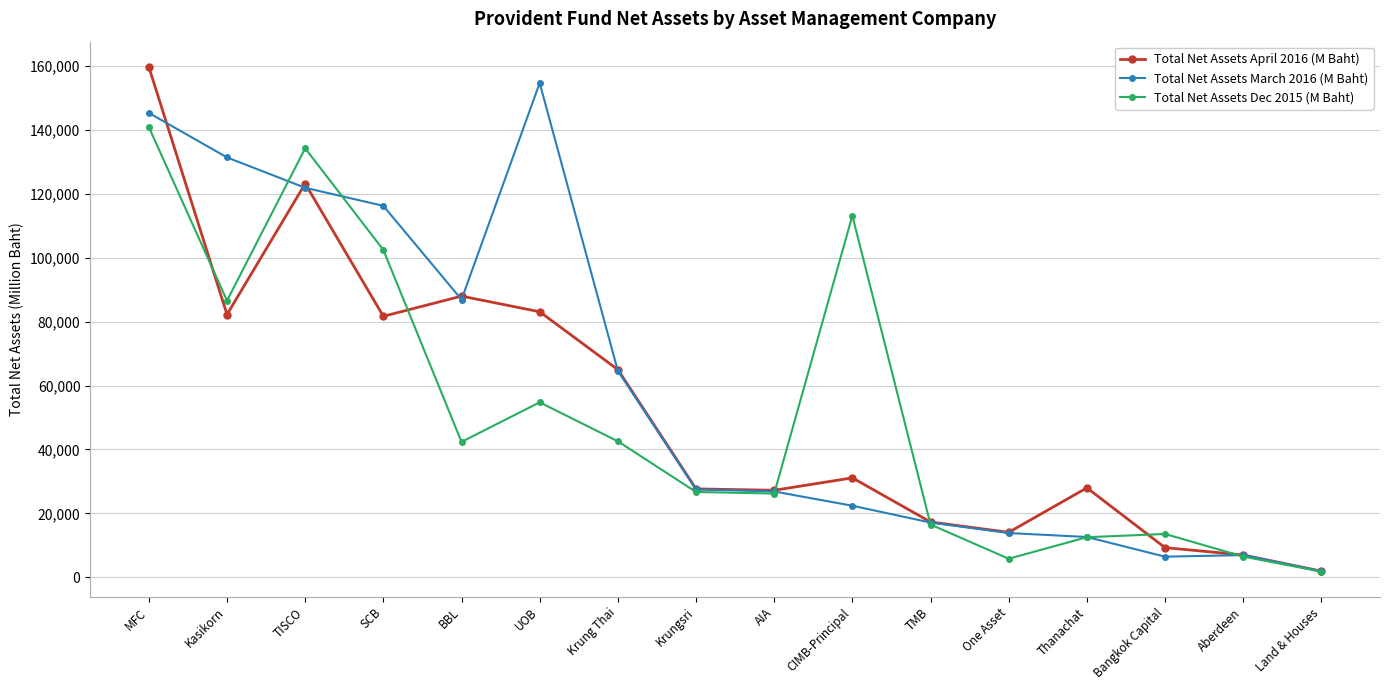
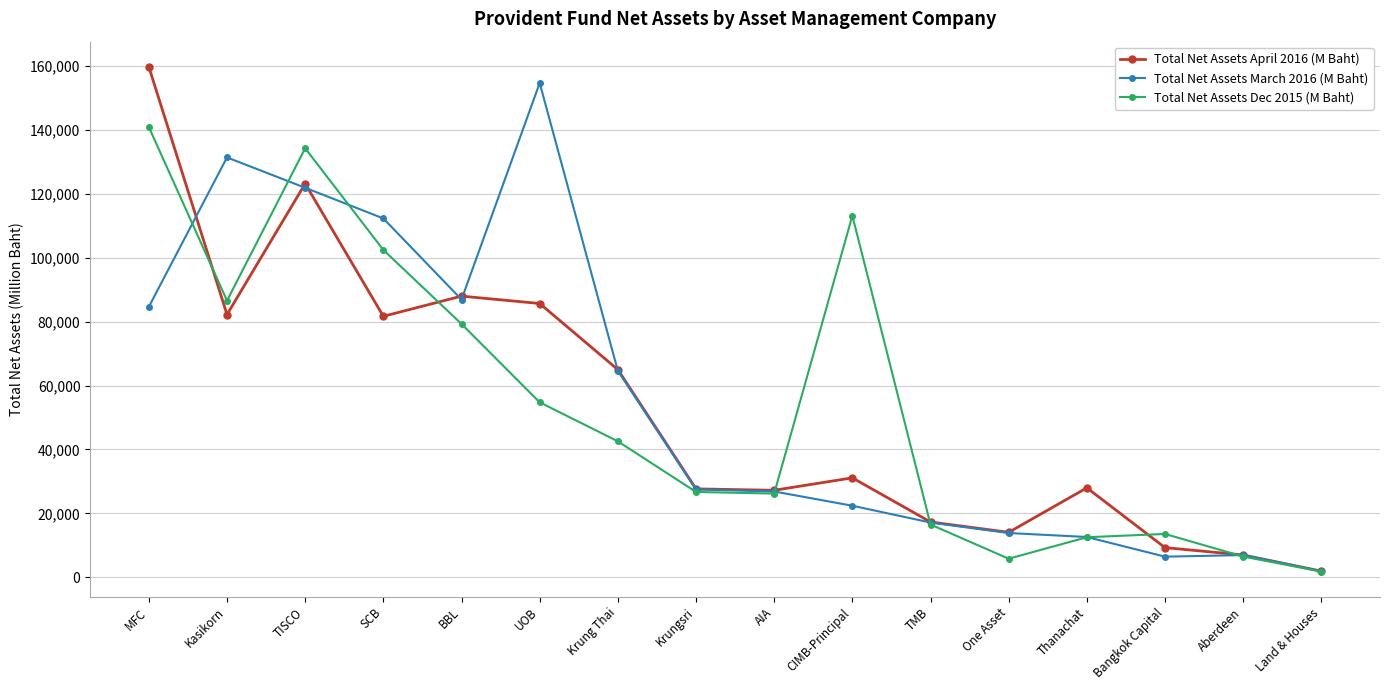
Total Net Assets March 2016 (M Baht), MFC: 145,000 -> 85,000
Total Net Assets March 2016 (M Baht), SCB: 116,000 -> 112,000
Total Net Assets Dec 2015 (M Baht), BBL: 42,000 -> 79,000
Total Net Assets April 2016 (M Baht), UOB: 83,000 -> 86,000
